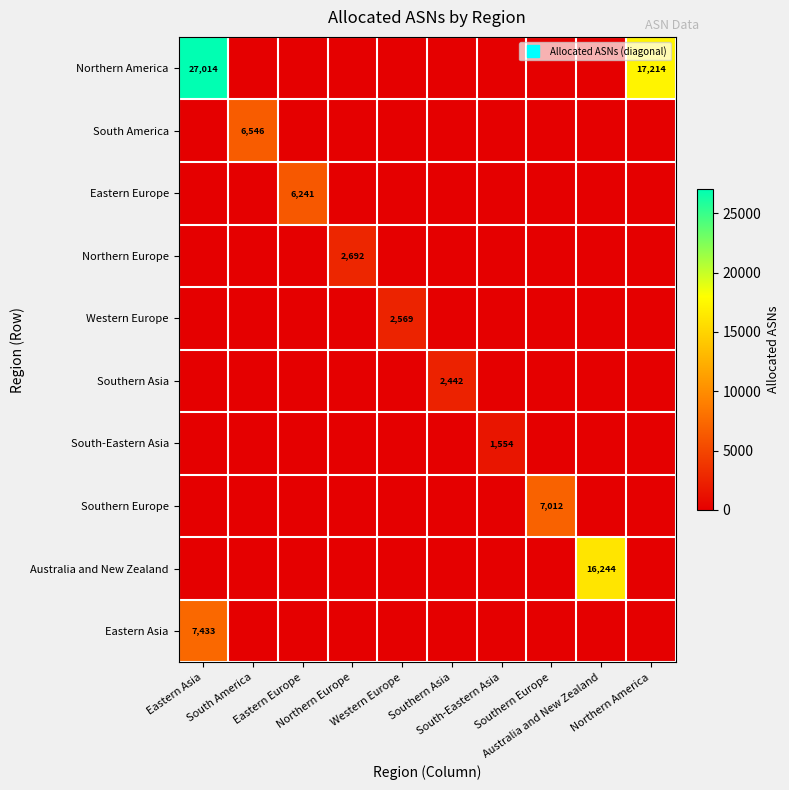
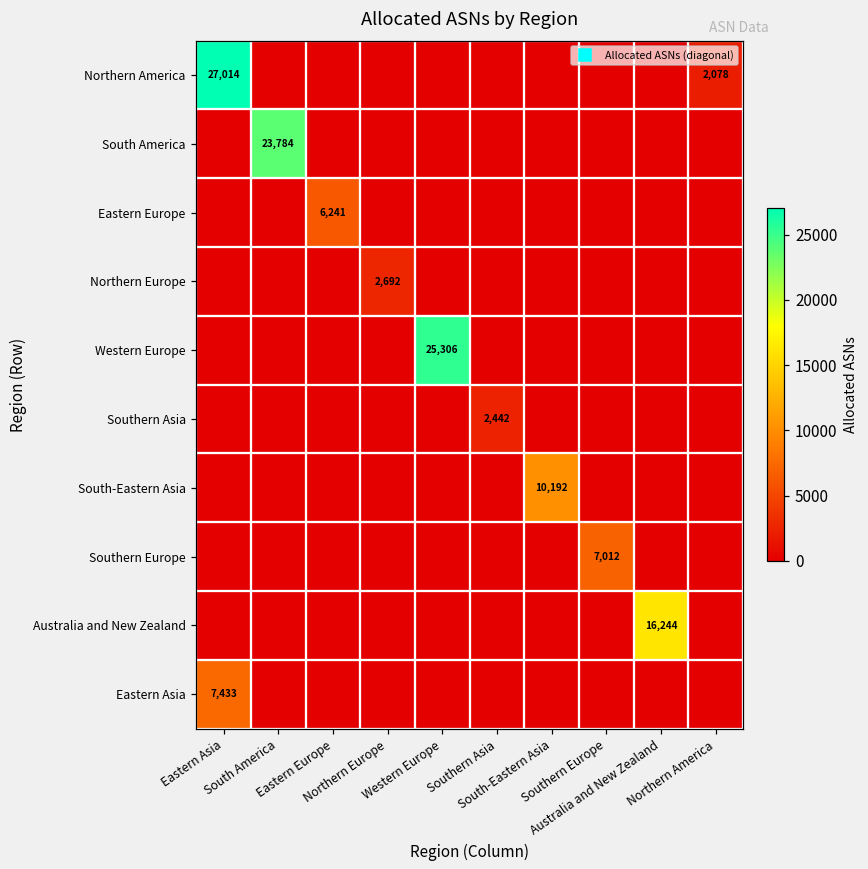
Northern America, Northern America: 17,214 -> 2,078
South America, South America: 6,546 -> 23,784
Western Europe, Western Europe: 2,569 -> 25,306
South-Eastern Asia, South-Eastern Asia: 1,554 -> 10,192
